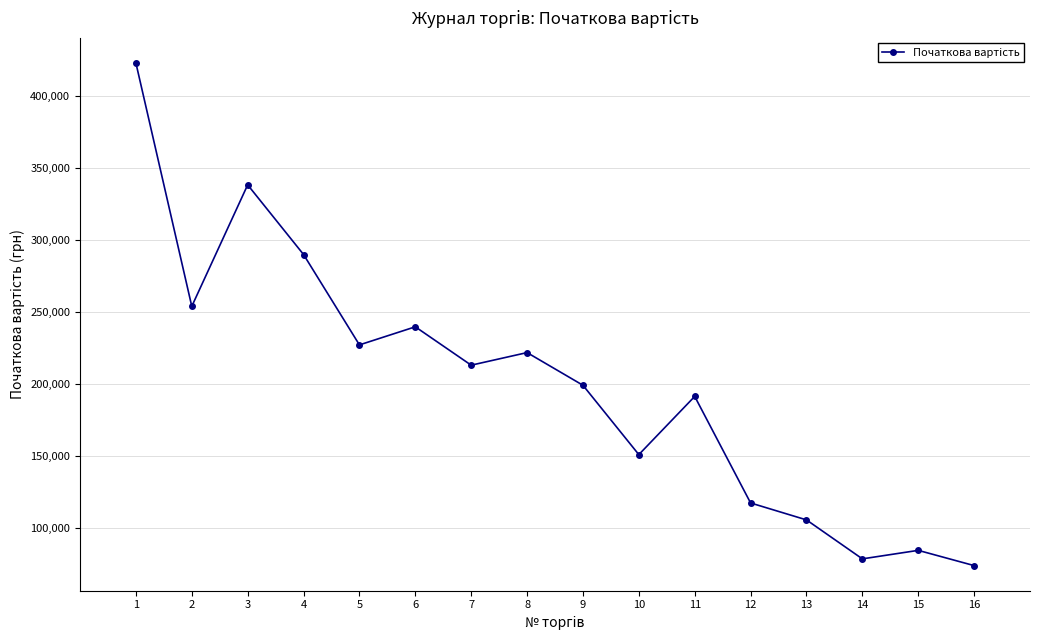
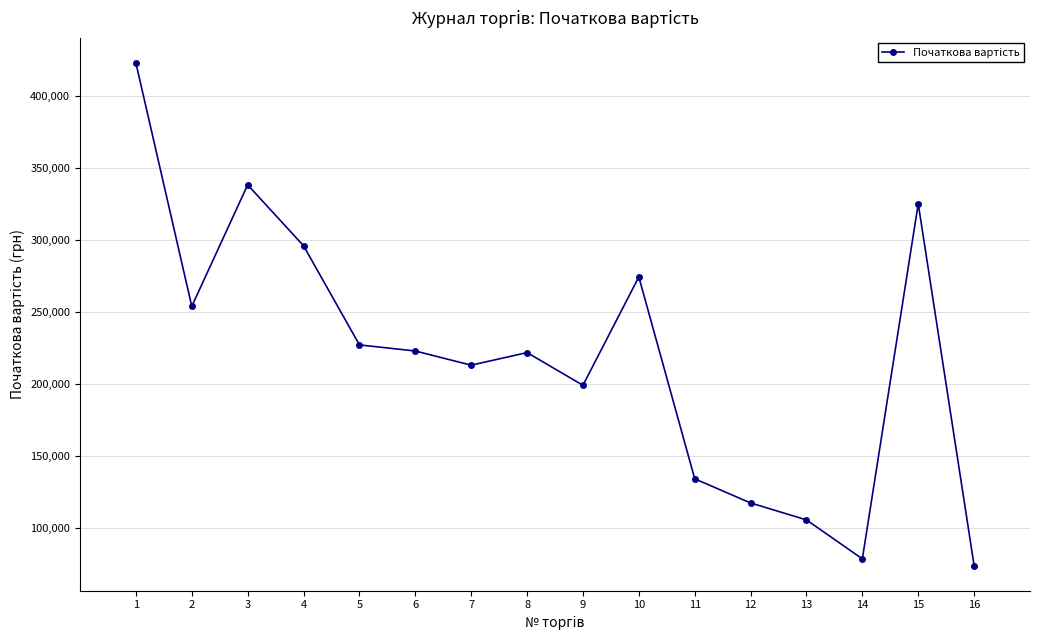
4: 290,000 -> 296,000
6: 240,000 -> 223,000
10: 151,000 -> 274,000
11: 191,000 -> 134,000
15: 85,000 -> 325,000
